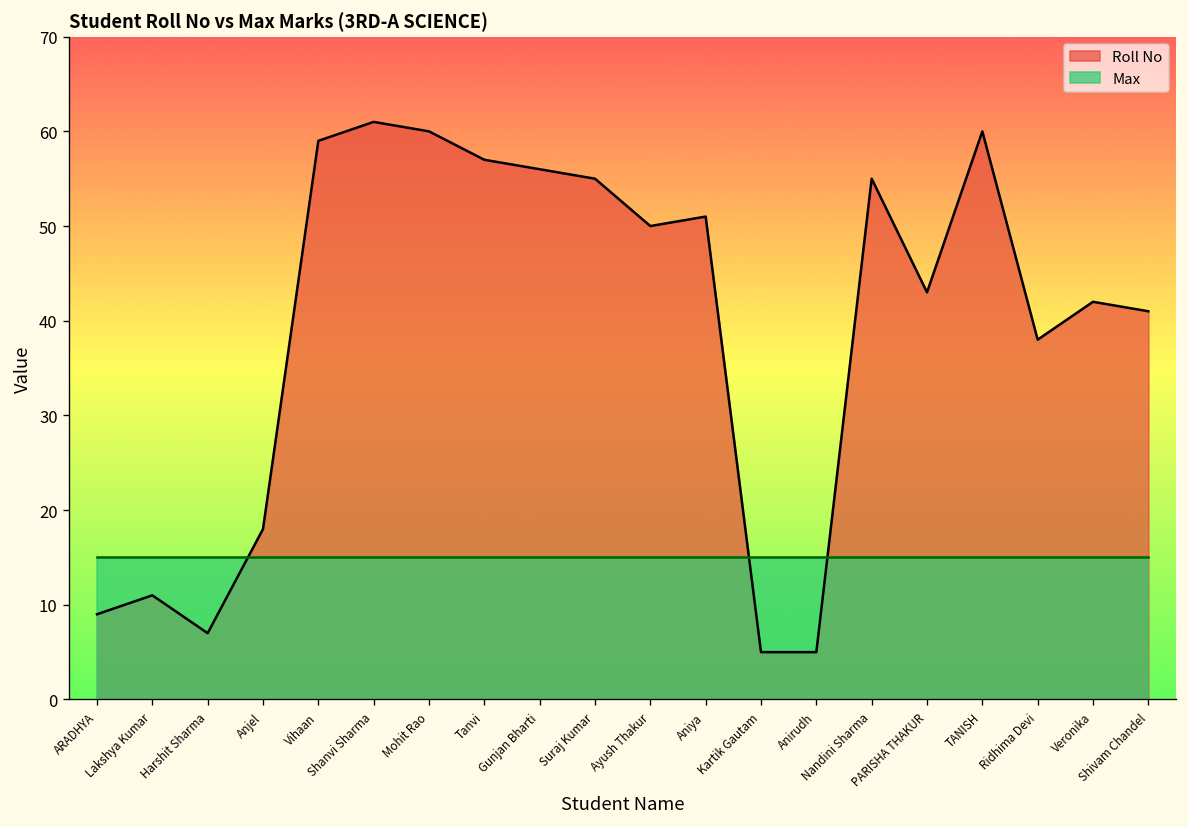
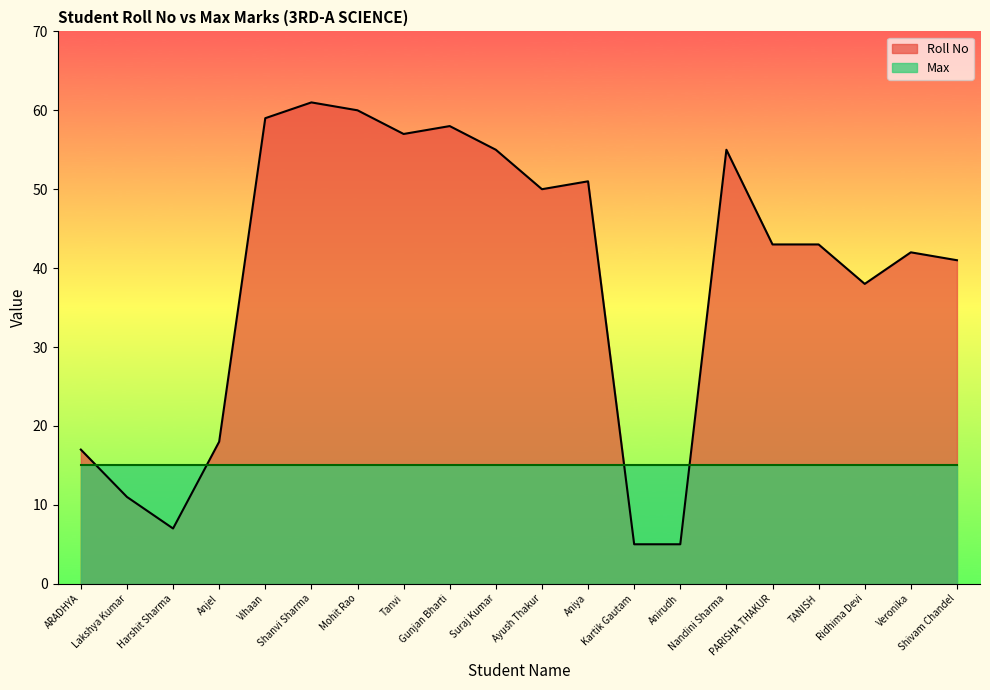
Roll No, ARADHYA: 9 -> 17
Roll No, Gunjan Bharti: 56 -> 58
Roll No, TANISH: 60 -> 43
